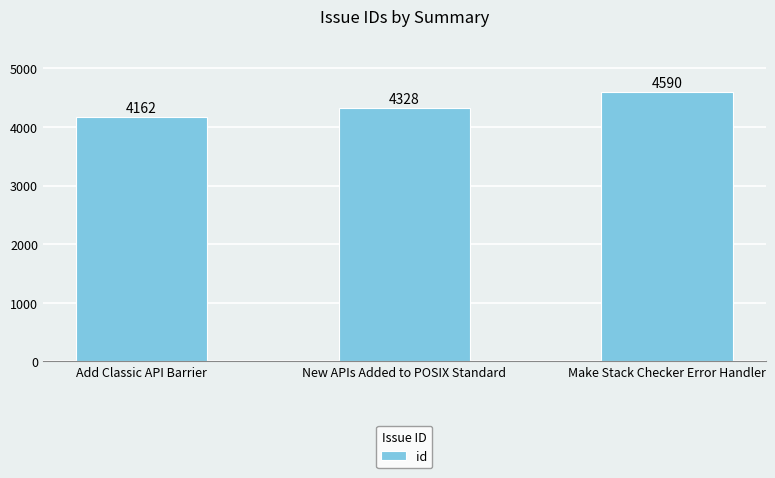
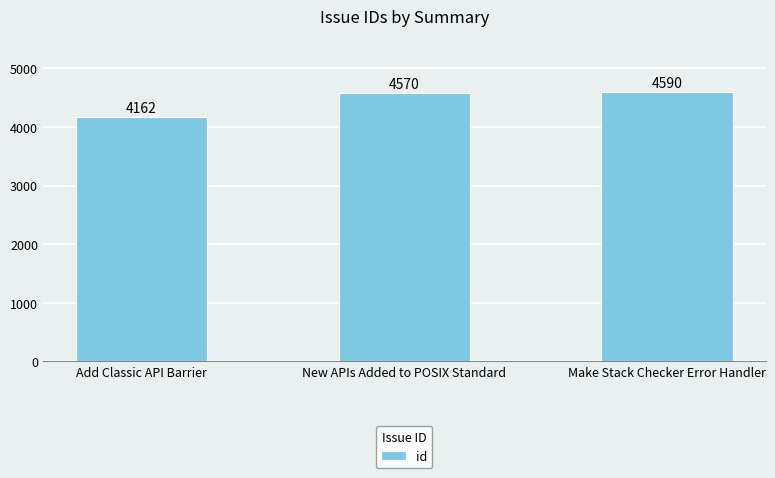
New APIs Added to POSIX Standard: 4328 -> 4570
